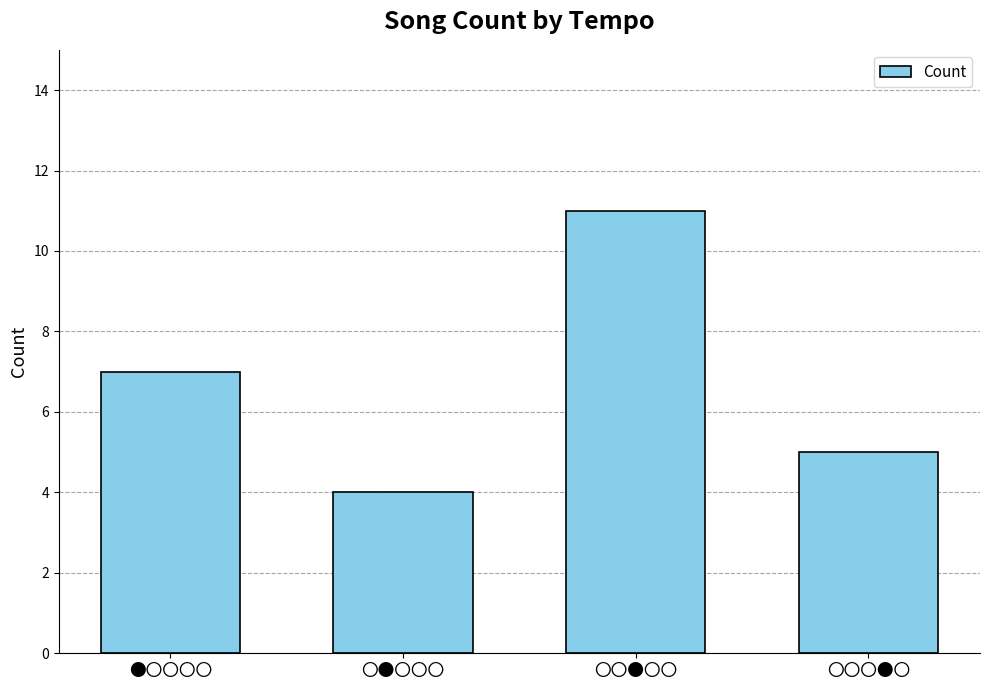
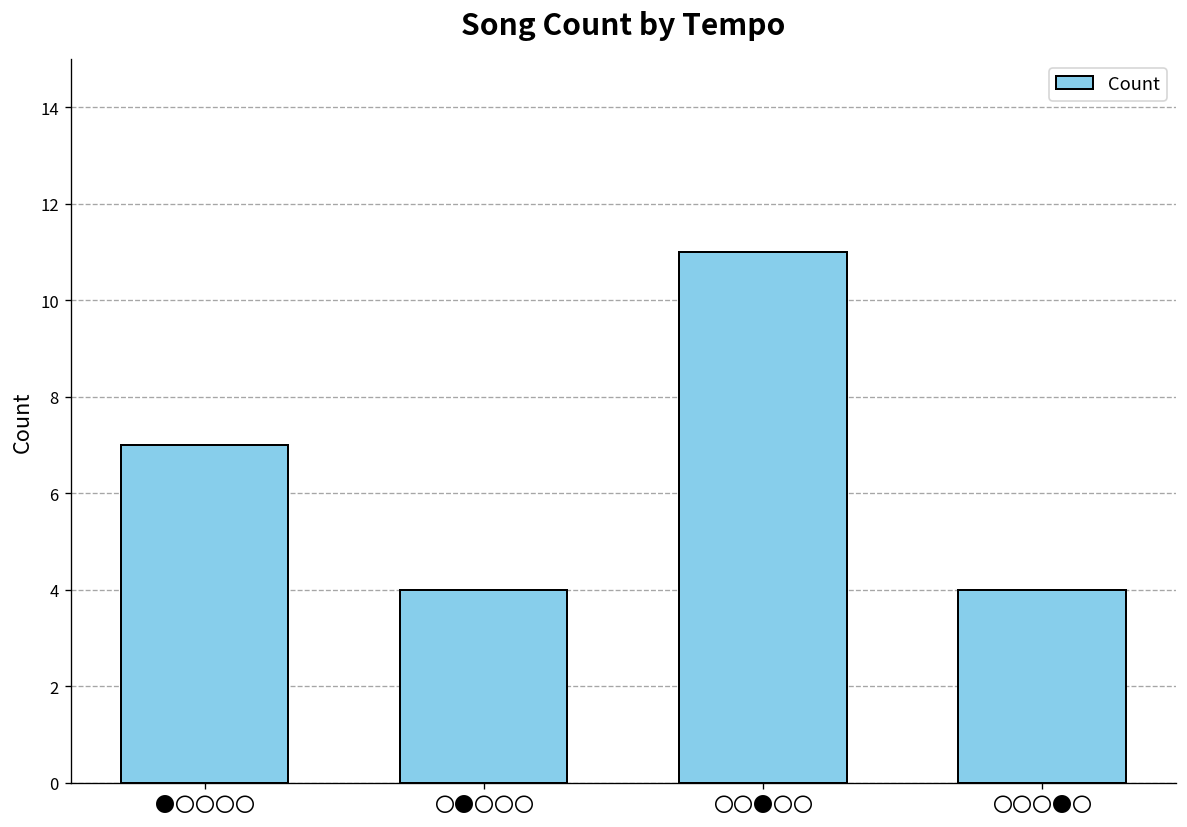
〇〇〇●〇: 5 -> 4
